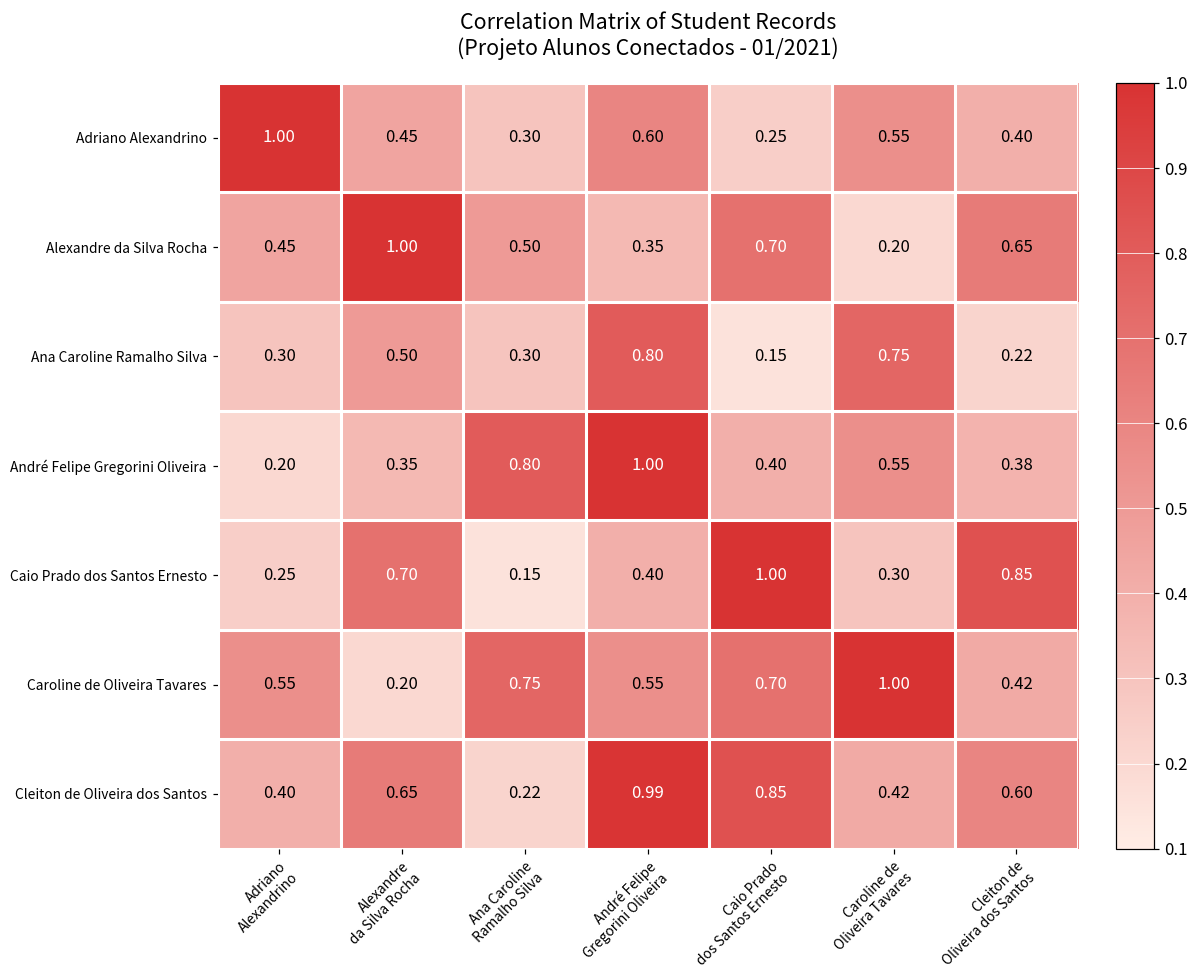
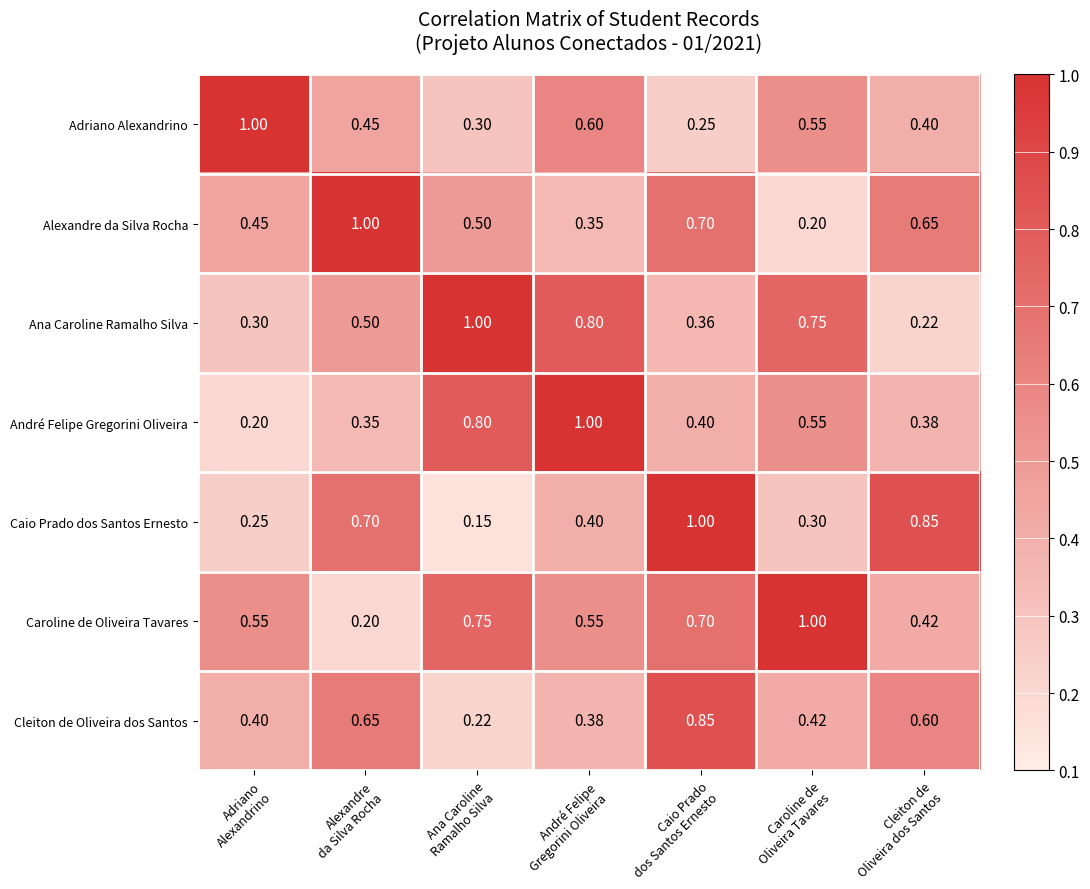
Ana Caroline Ramalho Silva, Ana Caroline Ramalho Silva: 0.30 -> 1.00
Ana Caroline Ramalho Silva, Caio Prado dos Santos Ernesto: 0.15 -> 0.36
Cleiton de Oliveira dos Santos, André Felipe Gregorini Oliveira: 0.99 -> 0.38
